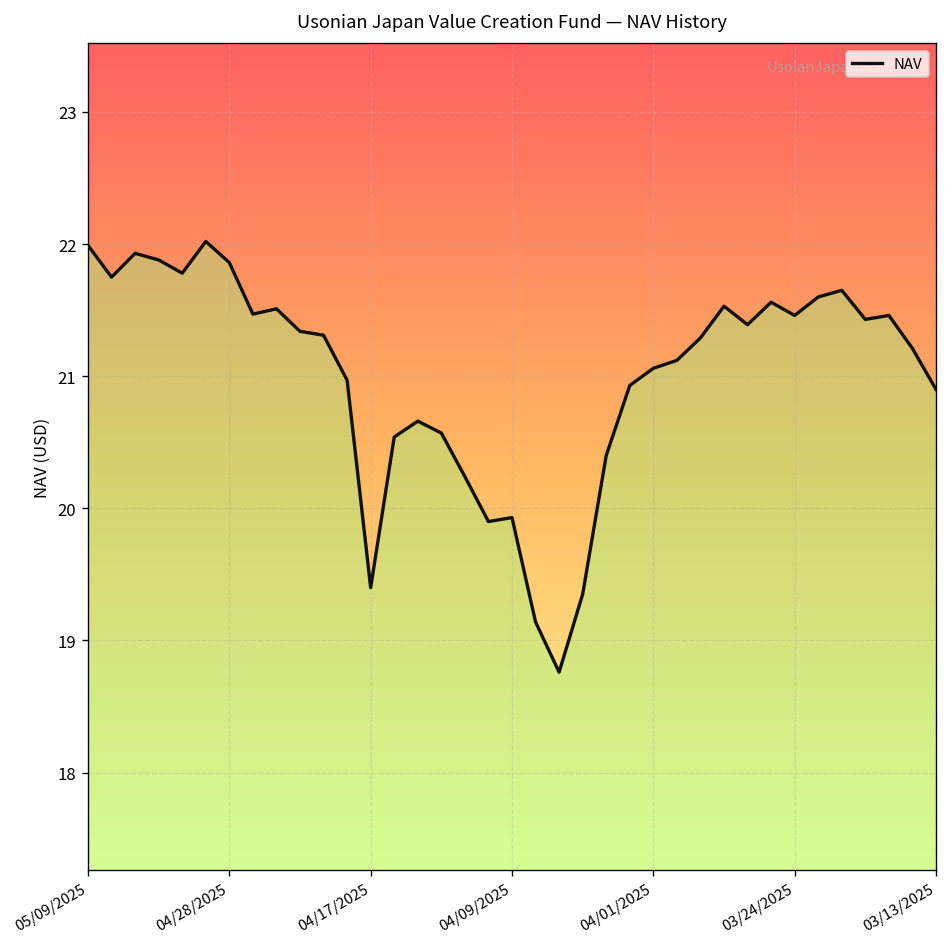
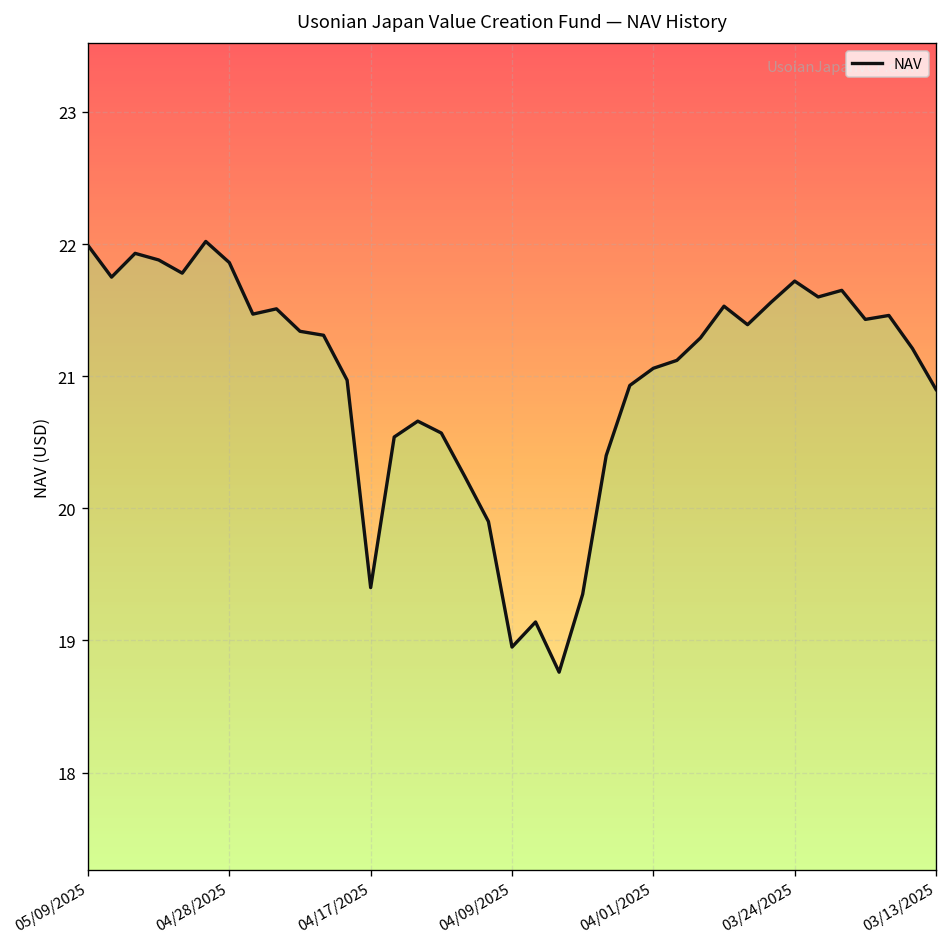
04/09/2025: 19.93 -> 18.95
03/24/2025: 21.46 -> 21.72
